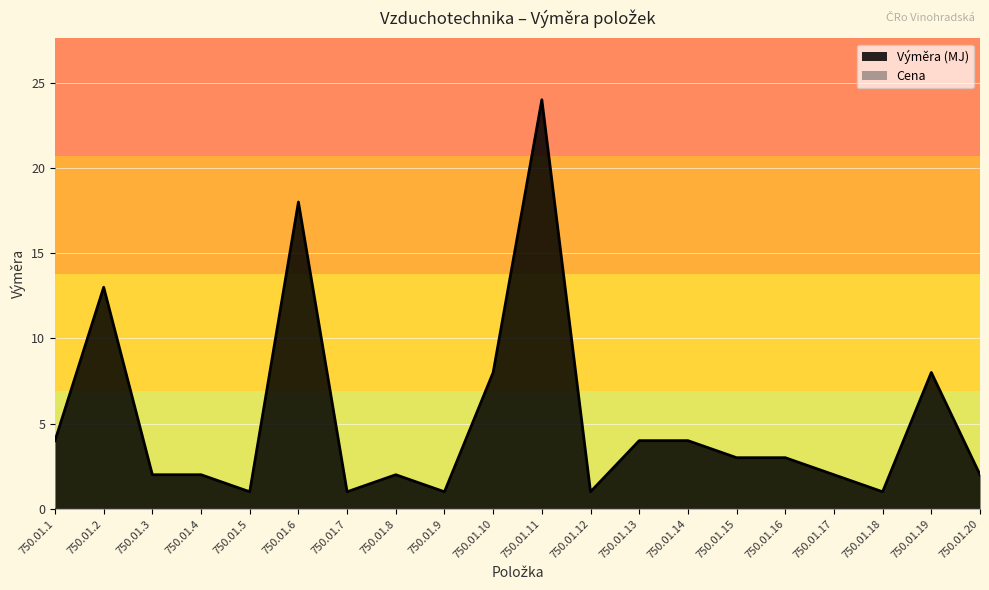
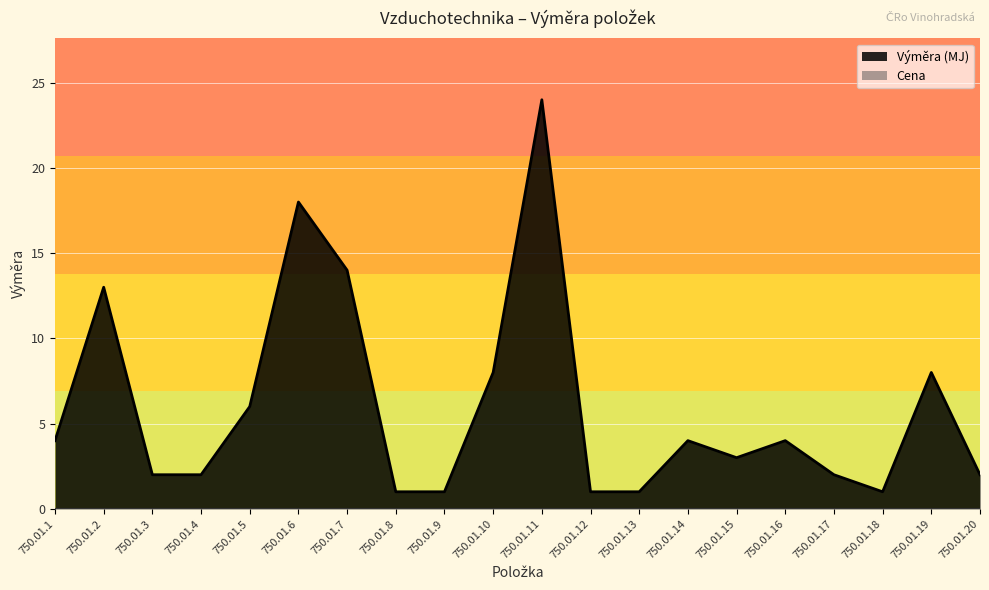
Výměra (MJ), 750.01.5: 1 -> 6
Výměra (MJ), 750.01.7: 1 -> 14
Výměra (MJ), 750.01.8: 2 -> 1
Výměra (MJ), 750.01.13: 4 -> 1
Výměra (MJ), 750.01.16: 3 -> 4
